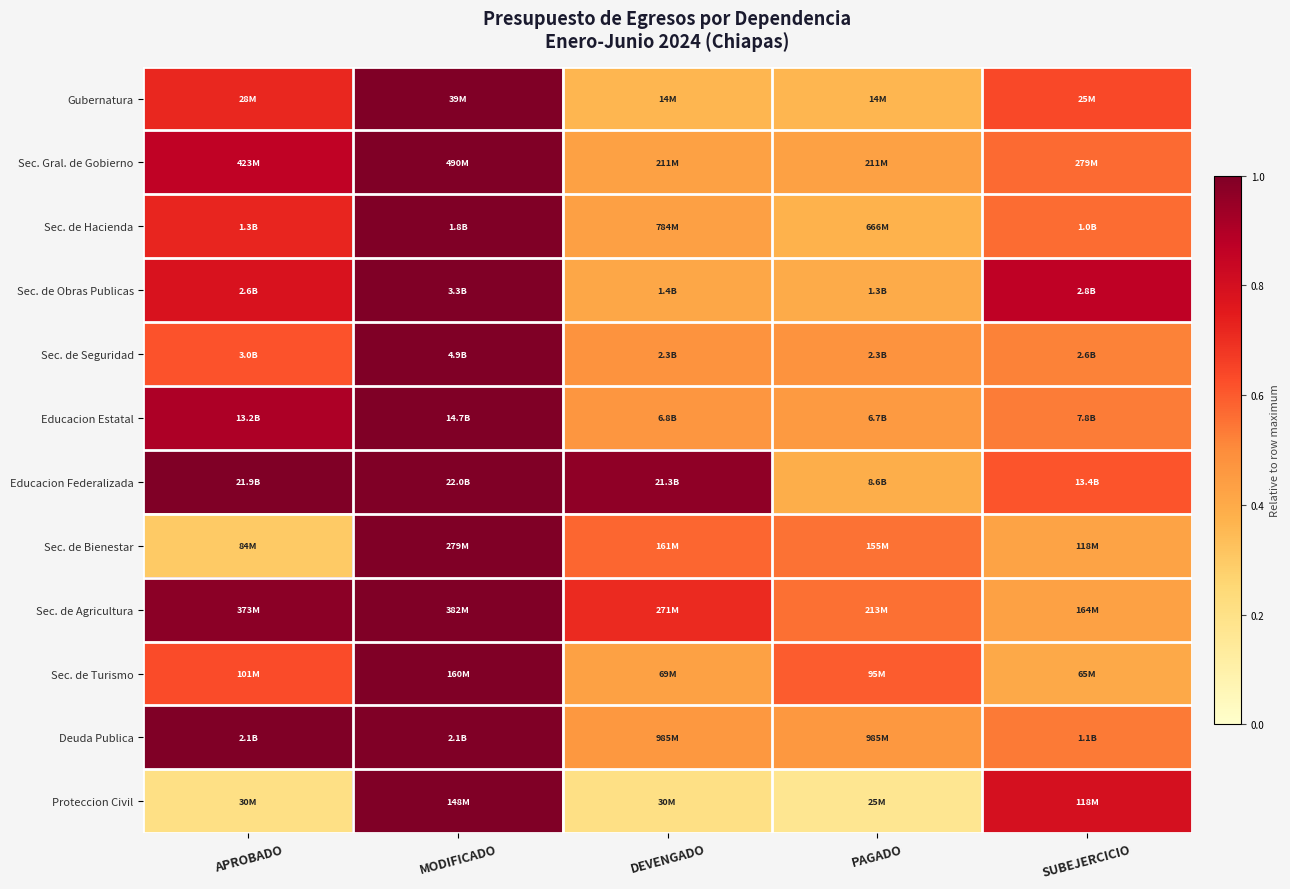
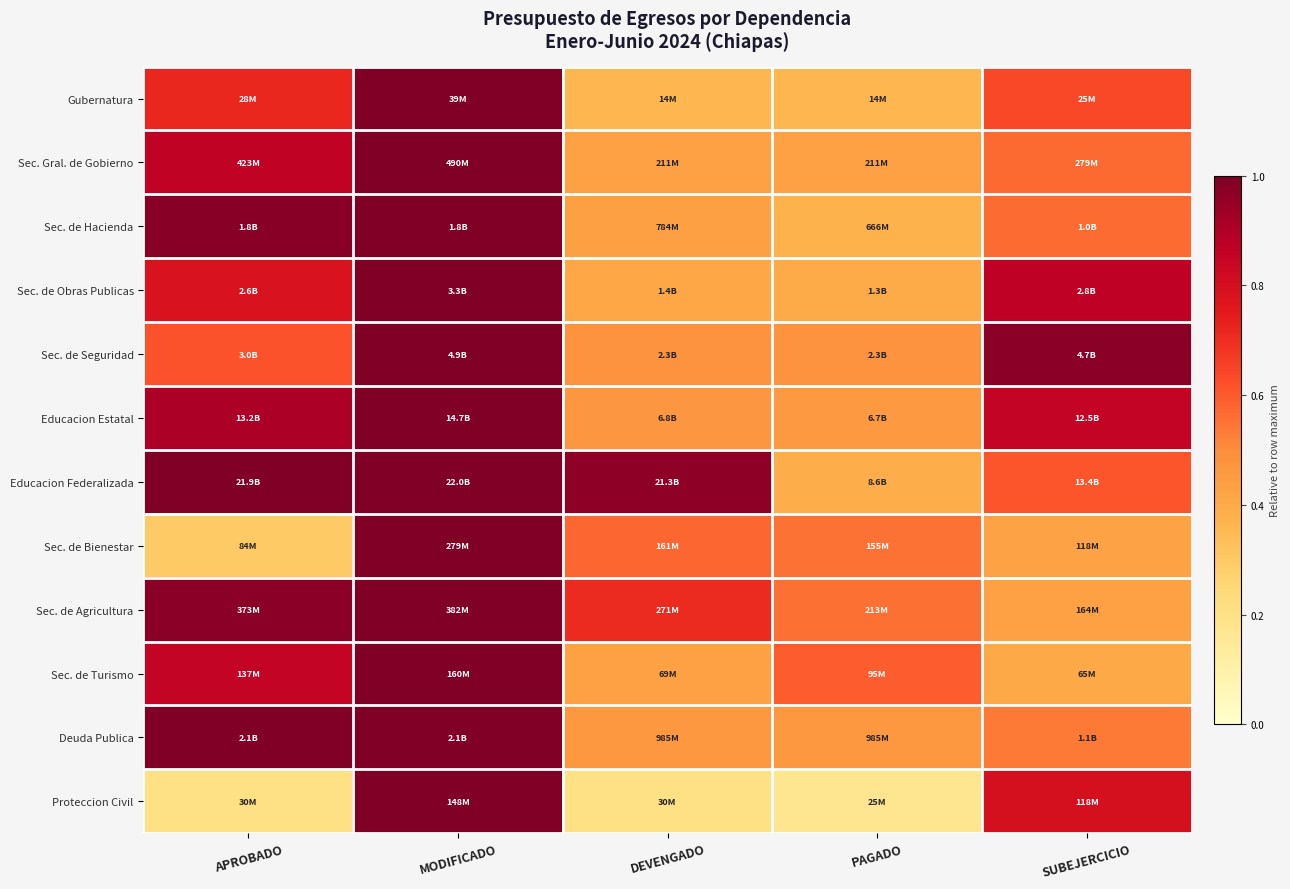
Sec. de Hacienda, APROBADO: 1.3B -> 1.8B
Sec. de Seguridad, SUBEJERCICIO: 2.6B -> 4.7B
Educacion Estatal, SUBEJERCICIO: 7.8B -> 12.5B
Sec. de Turismo, APROBADO: 101M -> 137M
